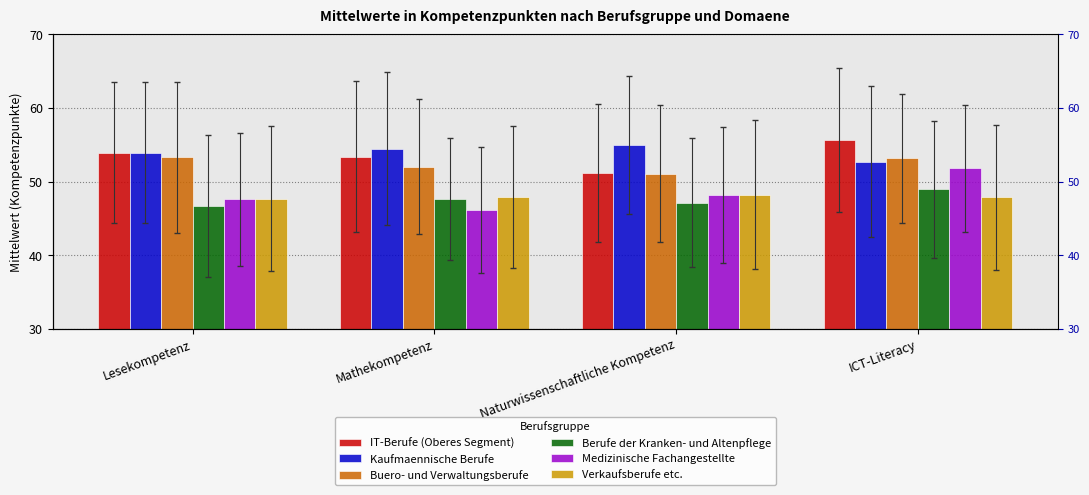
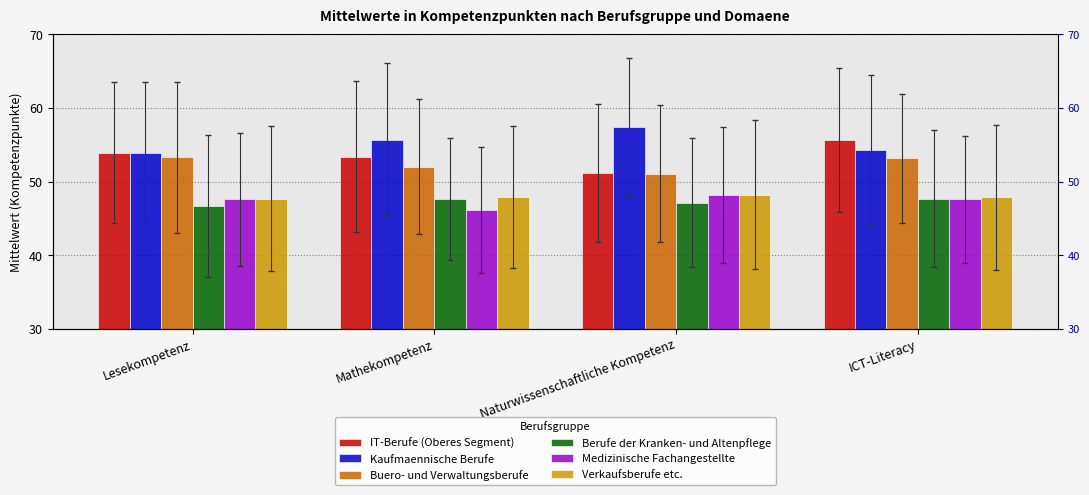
Kaufmaennische Berufe, Mathekompetenz: 54 -> 56
Kaufmaennische Berufe, Naturwissenschaftliche Kompetenz: 55 -> 57
Kaufmaennische Berufe, ICT-Literacy: 53 -> 54
Berufe der Kranken- und Altenpflege, ICT-Literacy: 49 -> 48
Medizinische Fachangestellte, ICT-Literacy: 52 -> 48
